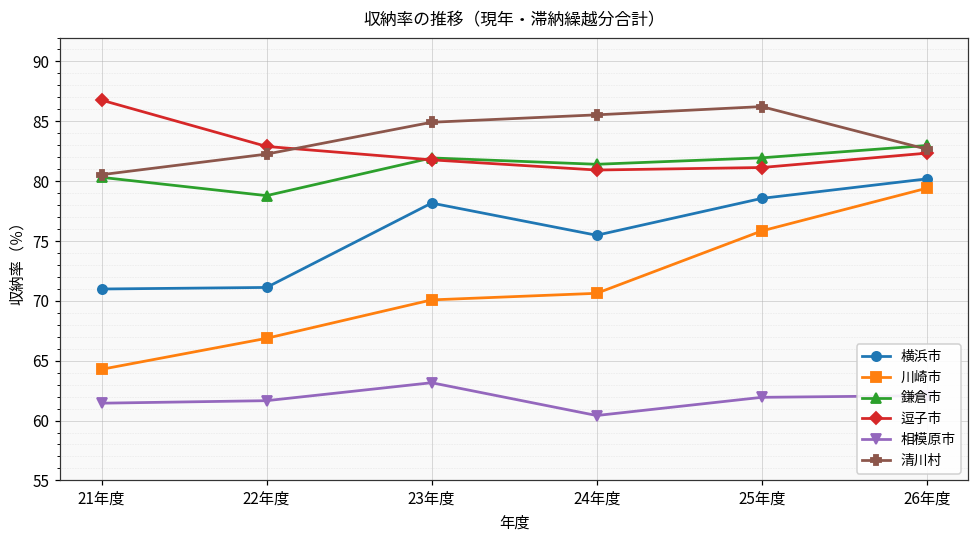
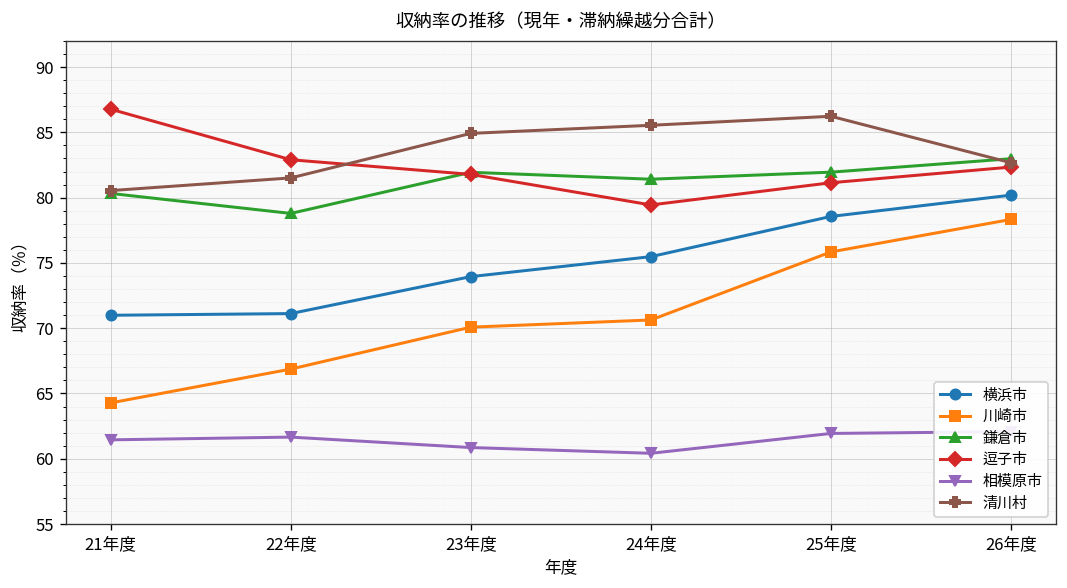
清川村, 22年度: 82.3 -> 81.5
横浜市, 23年度: 78.2 -> 74.0
相模原市, 23年度: 63.2 -> 60.9
逗子市, 24年度: 80.9 -> 79.4
川崎市, 26年度: 79.4 -> 78.3
